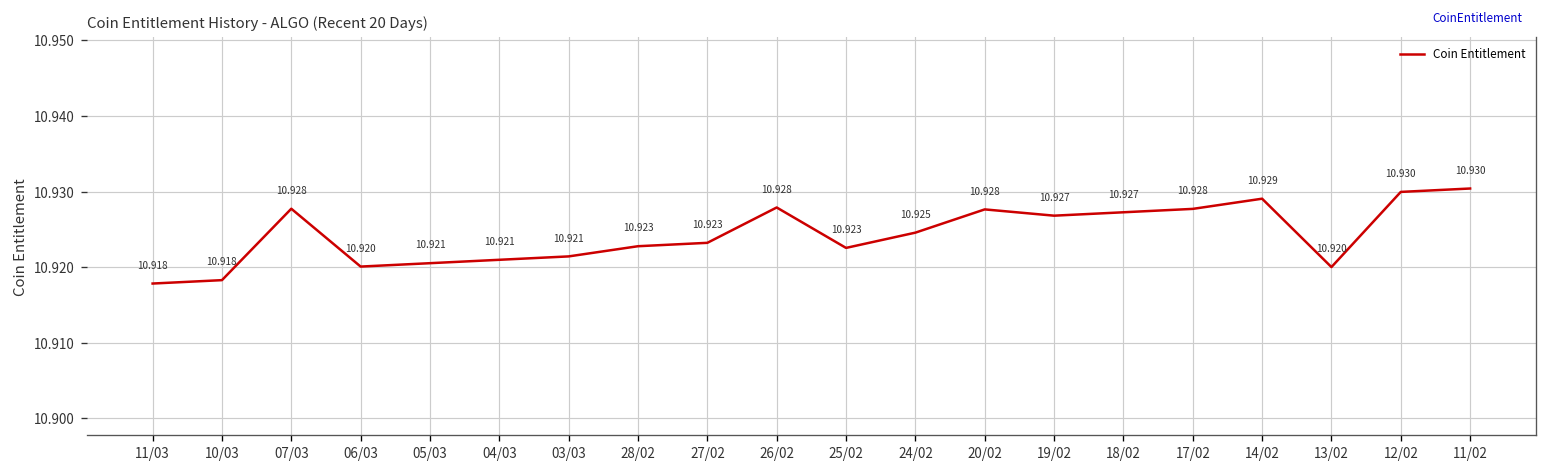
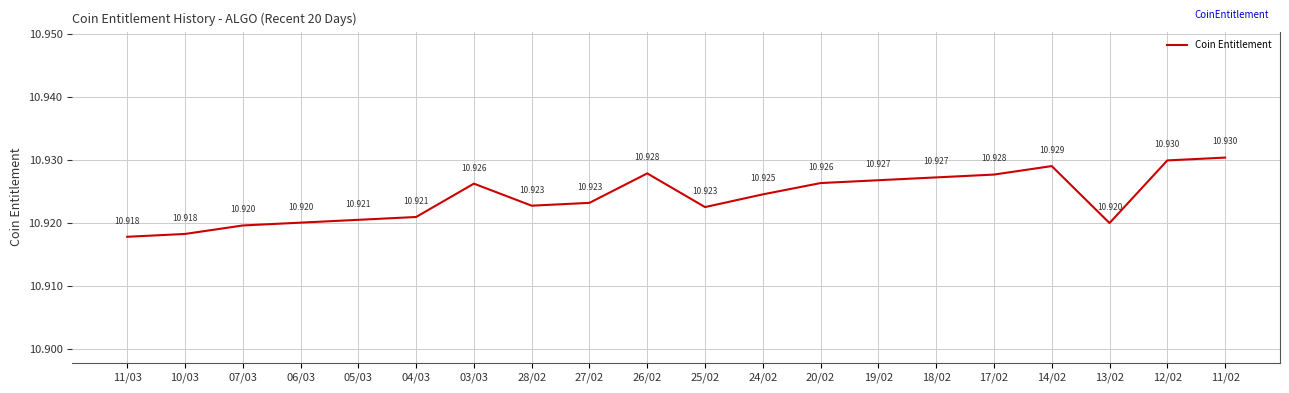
07/03: 10.928 -> 10.920
03/03: 10.921 -> 10.926
20/02: 10.928 -> 10.926
